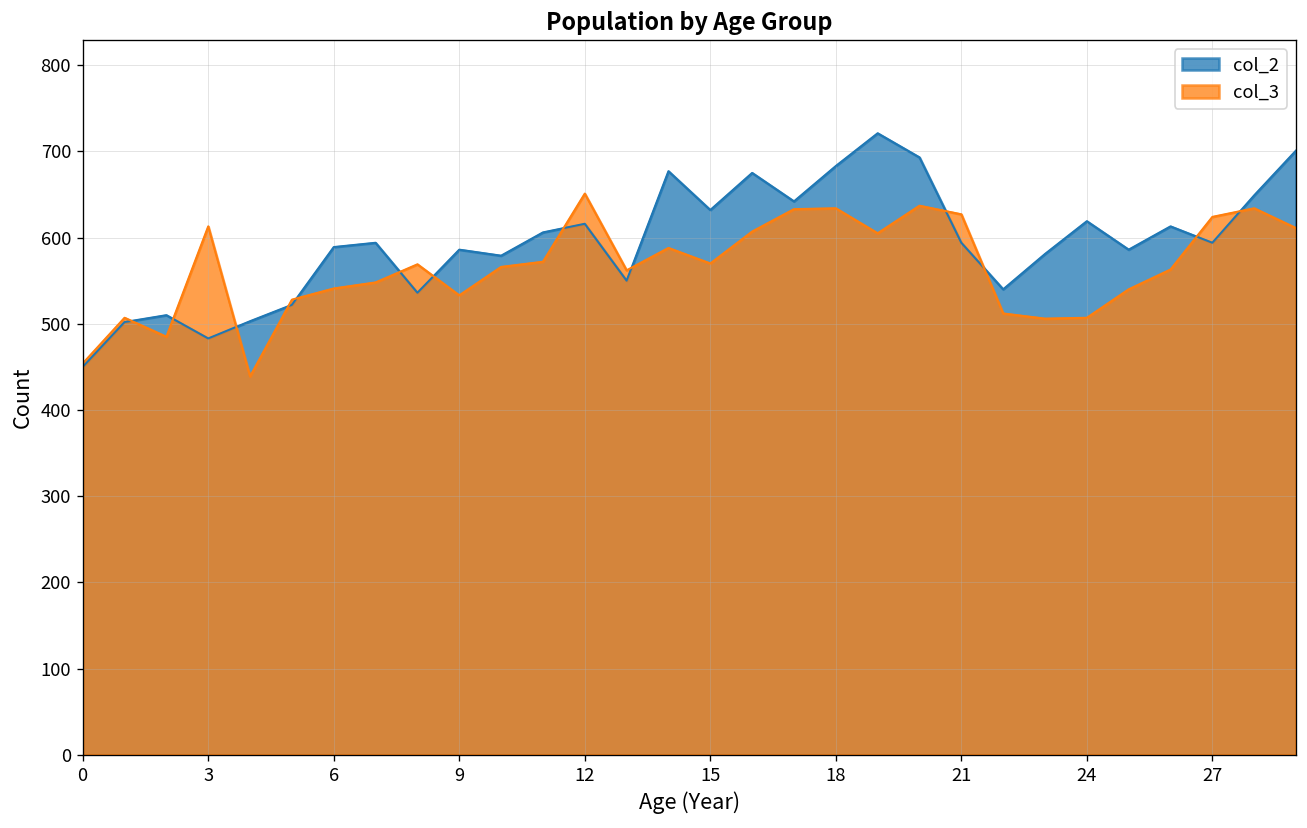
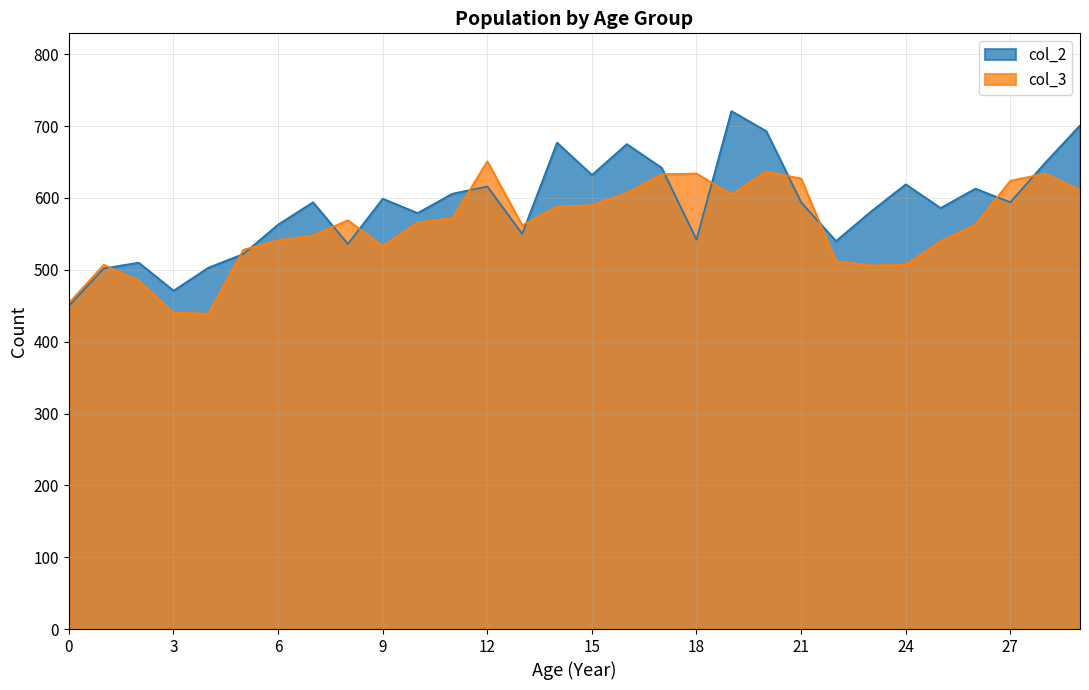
col_2, 3: 480 -> 470
col_3, 3: 610 -> 440
col_2, 6: 590 -> 560
col_2, 9: 590 -> 600
col_3, 15: 570 -> 590
col_2, 18: 680 -> 540
